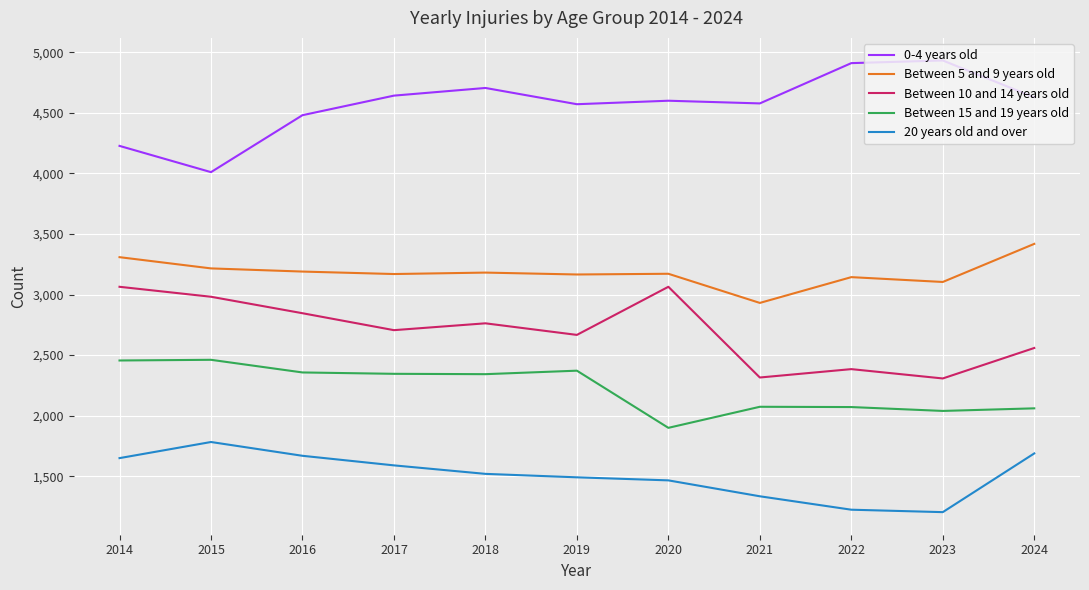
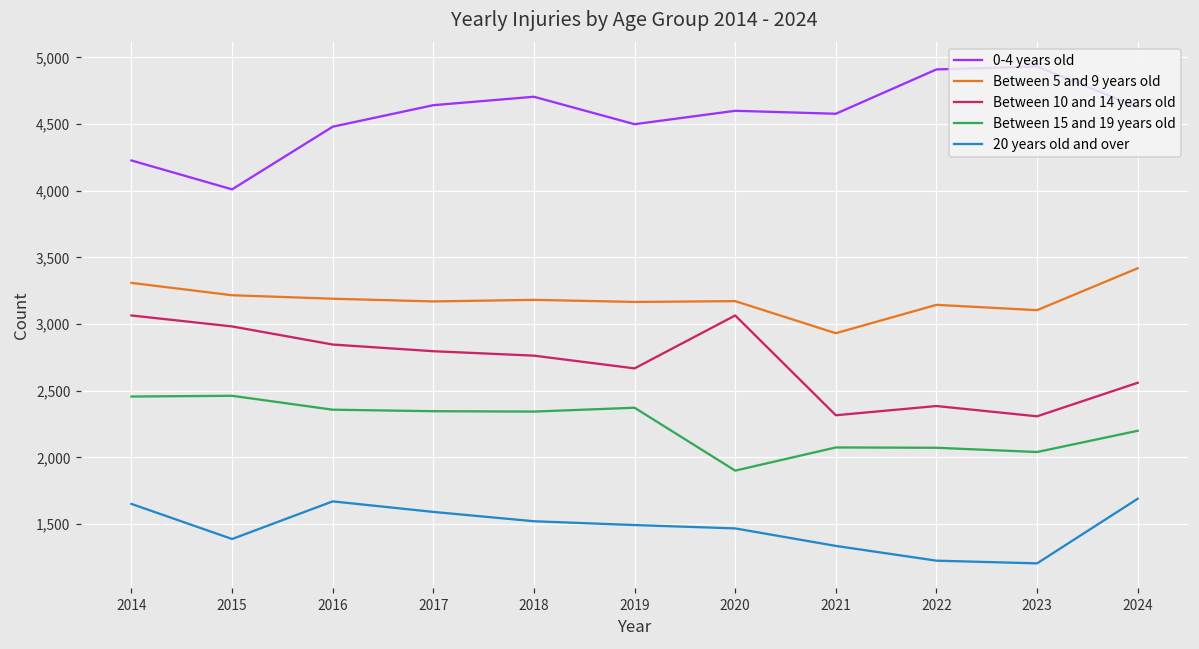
20 years old and over, 2015: 1,780 -> 1,390
Between 10 and 14 years old, 2017: 2,710 -> 2,800
0-4 years old, 2019: 4,570 -> 4,500
Between 15 and 19 years old, 2024: 2,060 -> 2,200
